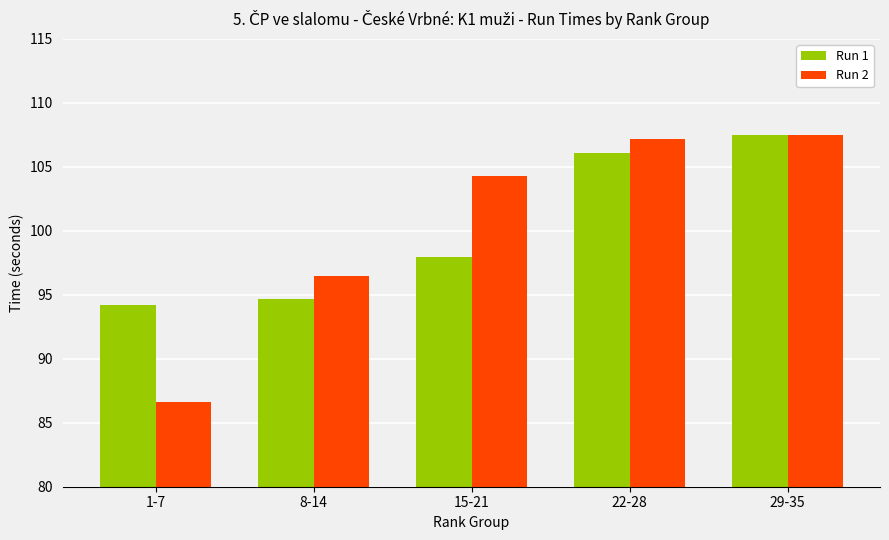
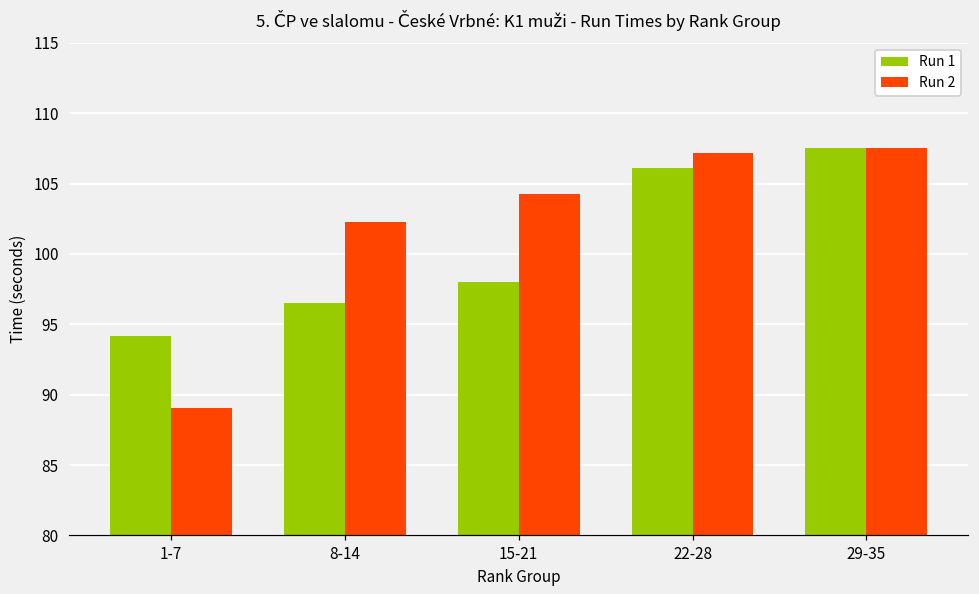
Run 2, 1-7: 86.6 -> 89.1
Run 1, 8-14: 94.7 -> 96.5
Run 2, 8-14: 96.5 -> 102.3
